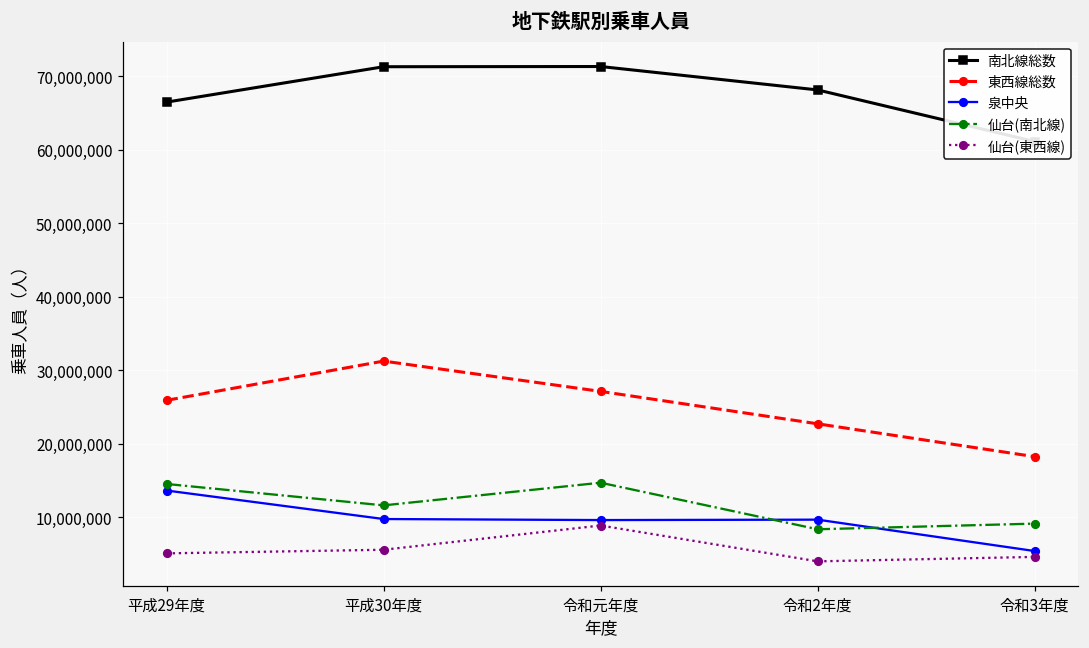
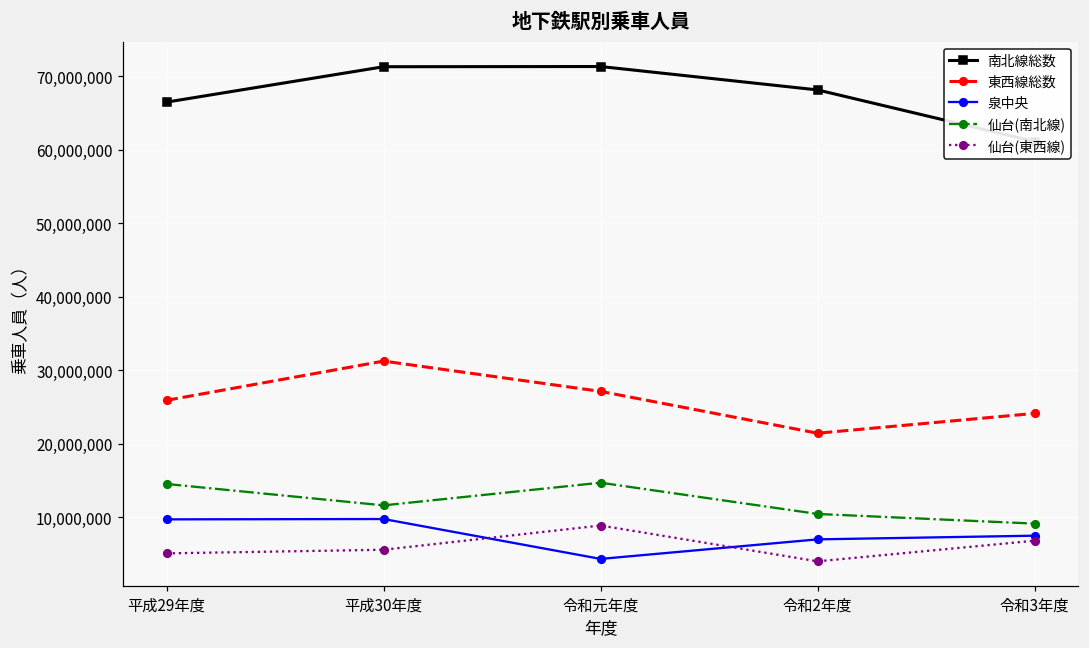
泉中央, 平成29年度: 14,000,000 -> 10,000,000
泉中央, 令和元年度: 10,000,000 -> 4,000,000
東西線総数, 令和2年度: 23,000,000 -> 21,000,000
泉中央, 令和2年度: 10,000,000 -> 7,000,000
仙台(南北線), 令和2年度: 8,000,000 -> 10,000,000
東西線総数, 令和3年度: 18,000,000 -> 24,000,000
泉中央, 令和3年度: 5,000,000 -> 8,000,000
仙台(東西線), 令和3年度: 5,000,000 -> 7,000,000
